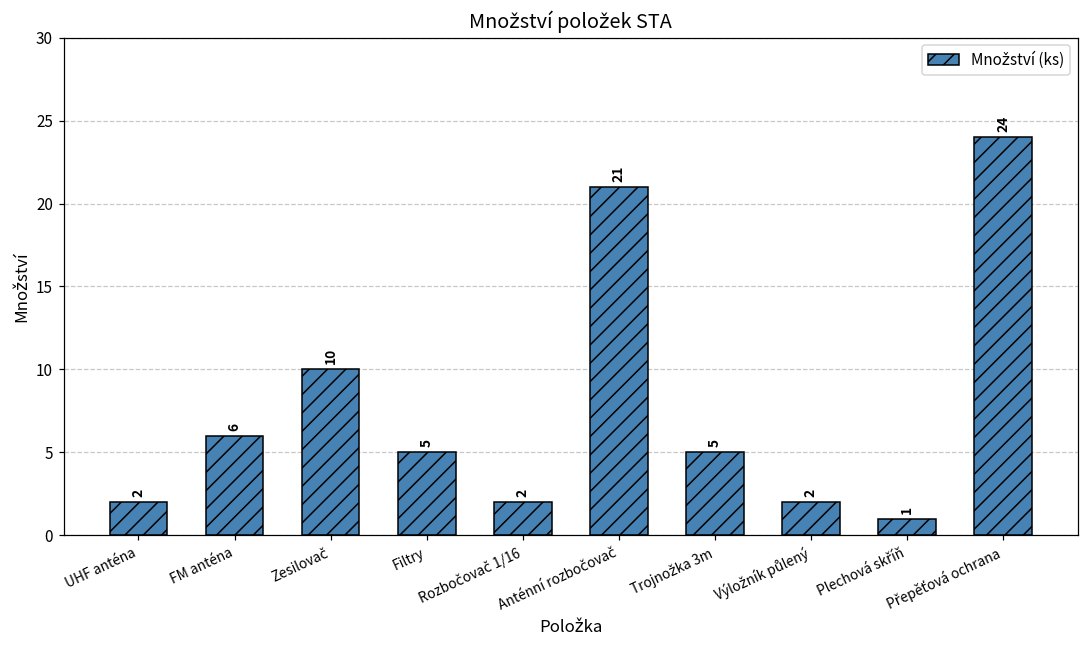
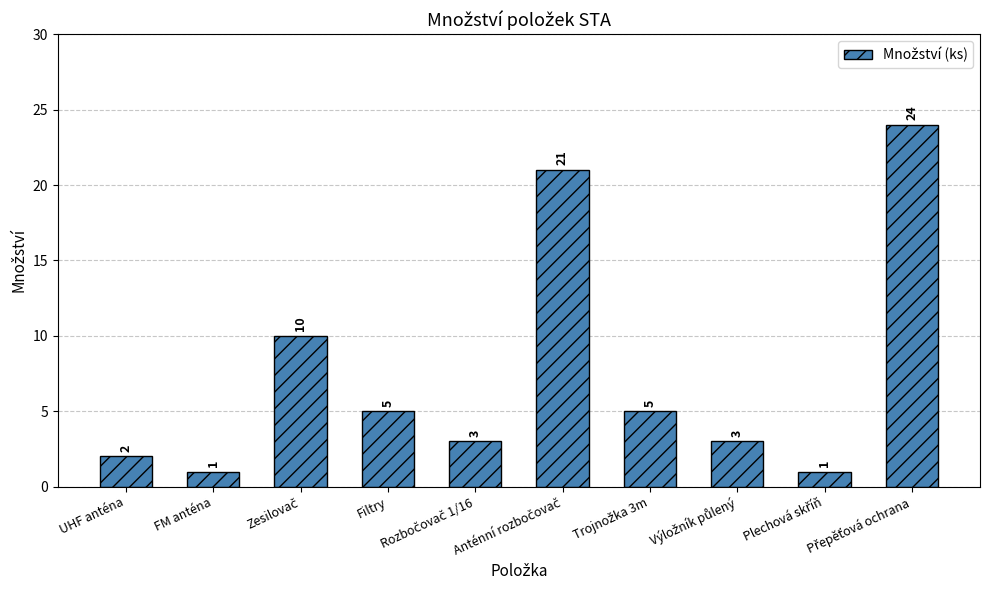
FM anténa: 6 -> 1
Rozbočovač 1/16: 2 -> 3
Výložník půlený: 2 -> 3
